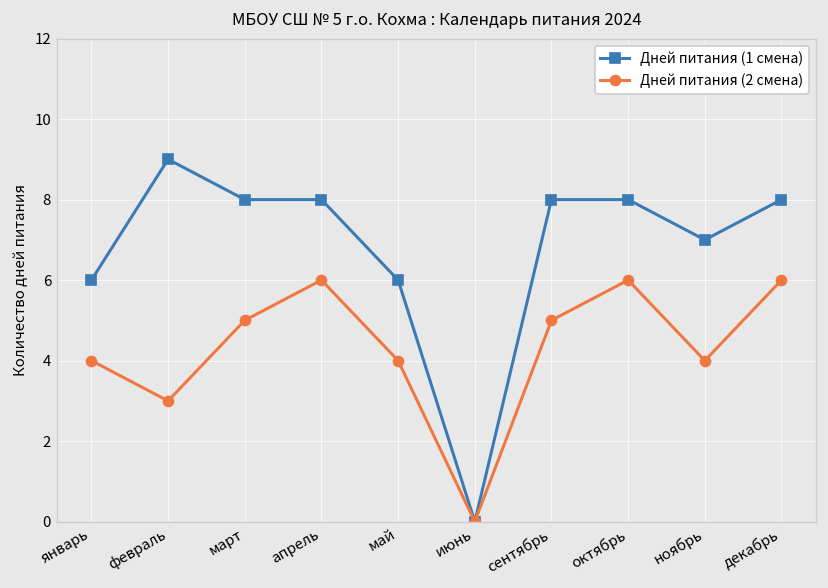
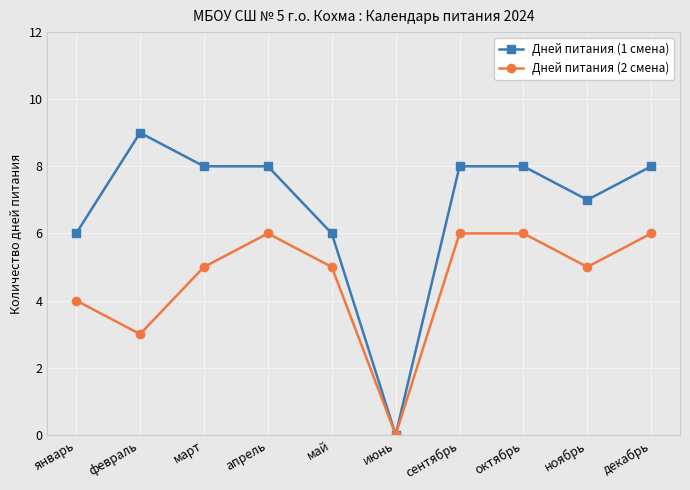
Дней питания (2 смена), май: 4 -> 5
Дней питания (2 смена), сентябрь: 5 -> 6
Дней питания (2 смена), ноябрь: 4 -> 5
